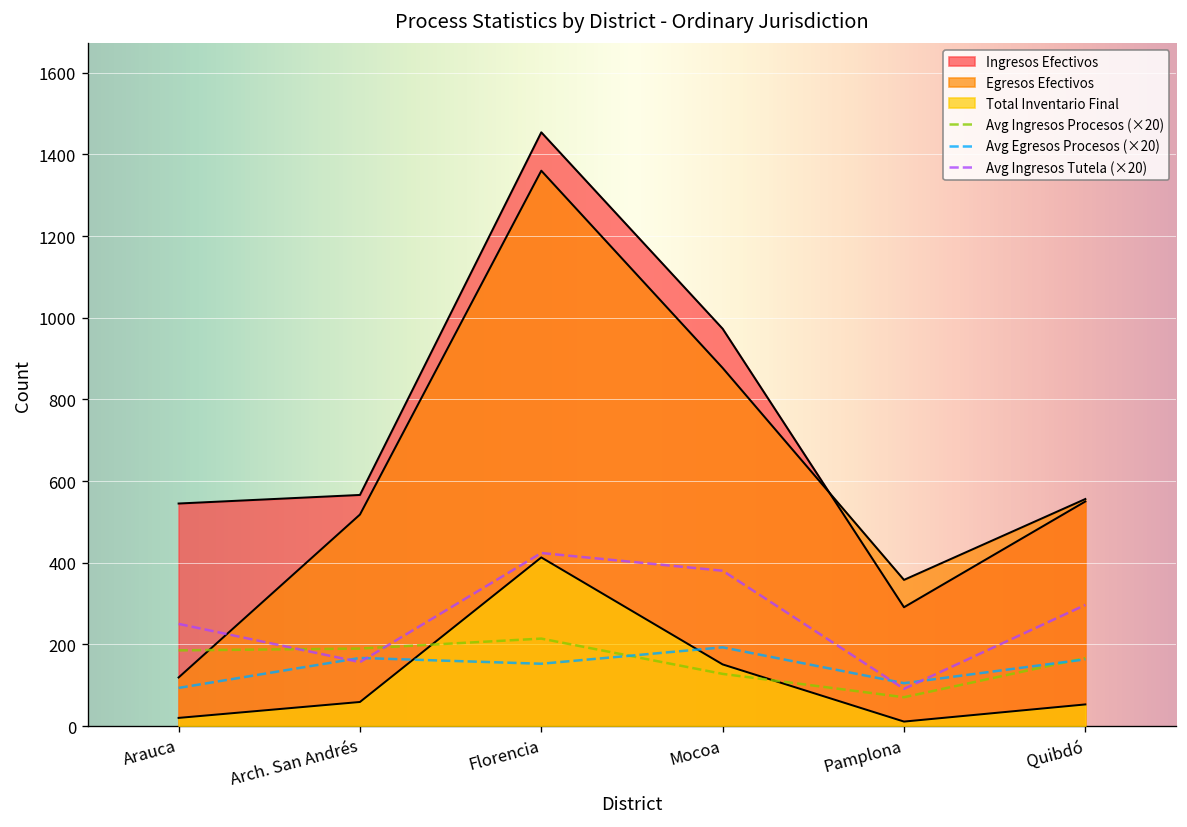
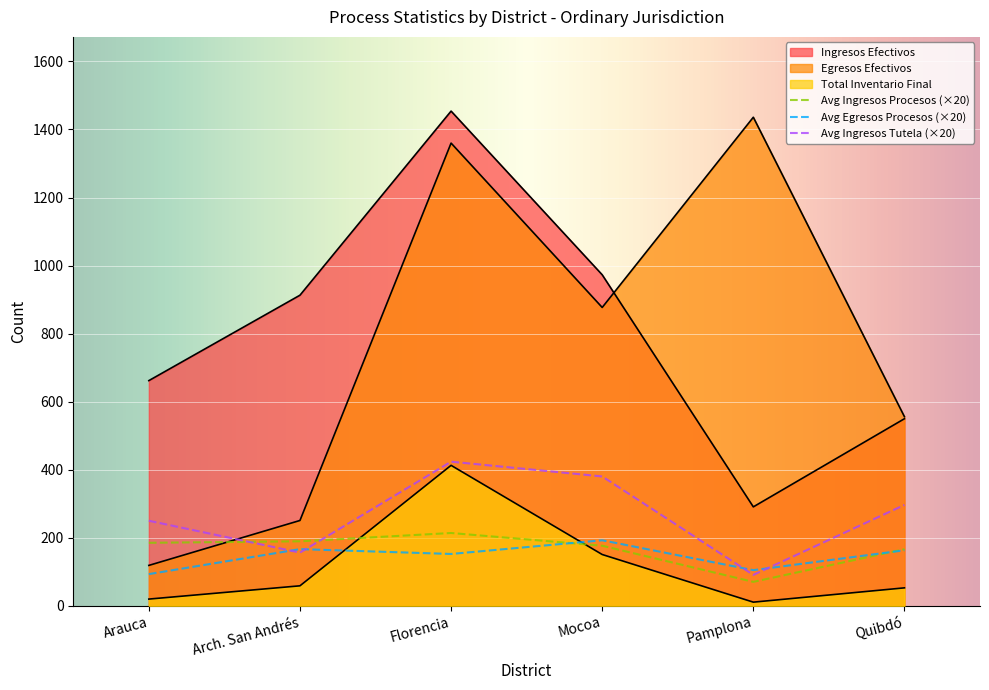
Ingresos Efectivos, Arauca: 550 -> 660
Ingresos Efectivos, Arch. San Andrés: 570 -> 910
Egresos Efectivos, Arch. San Andrés: 520 -> 250
Avg Ingresos Procesos (×20), Mocoa: 130 -> 180
Egresos Efectivos, Pamplona: 360 -> 1440
